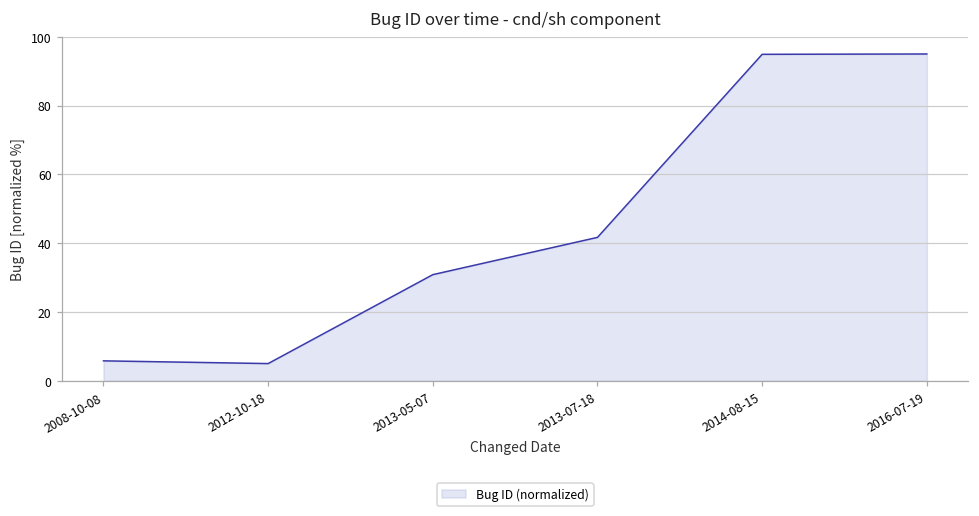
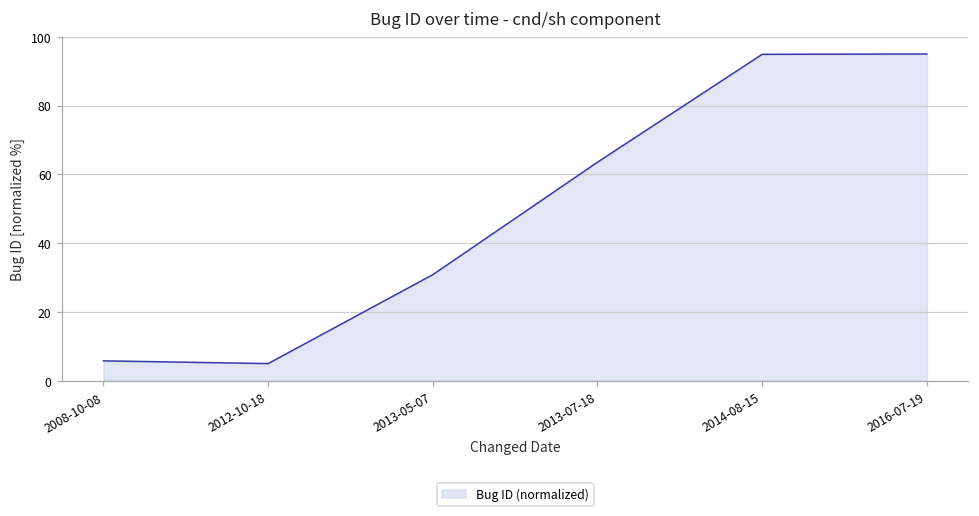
2013-07-18: 42 -> 64
